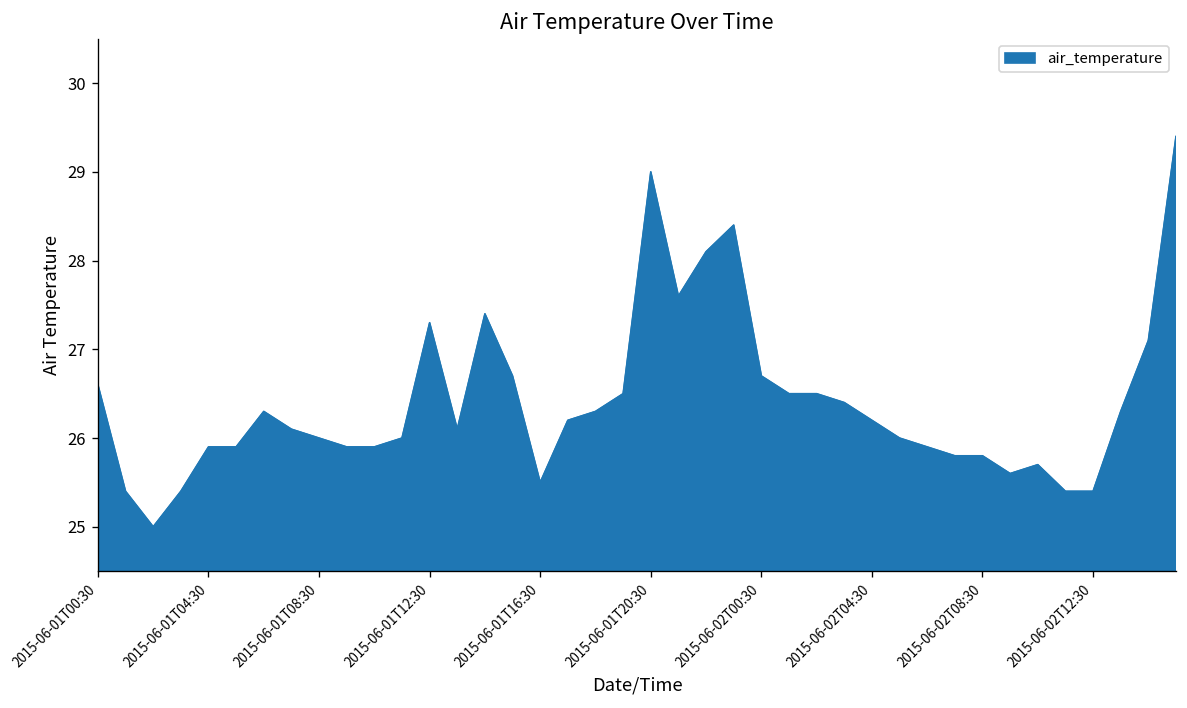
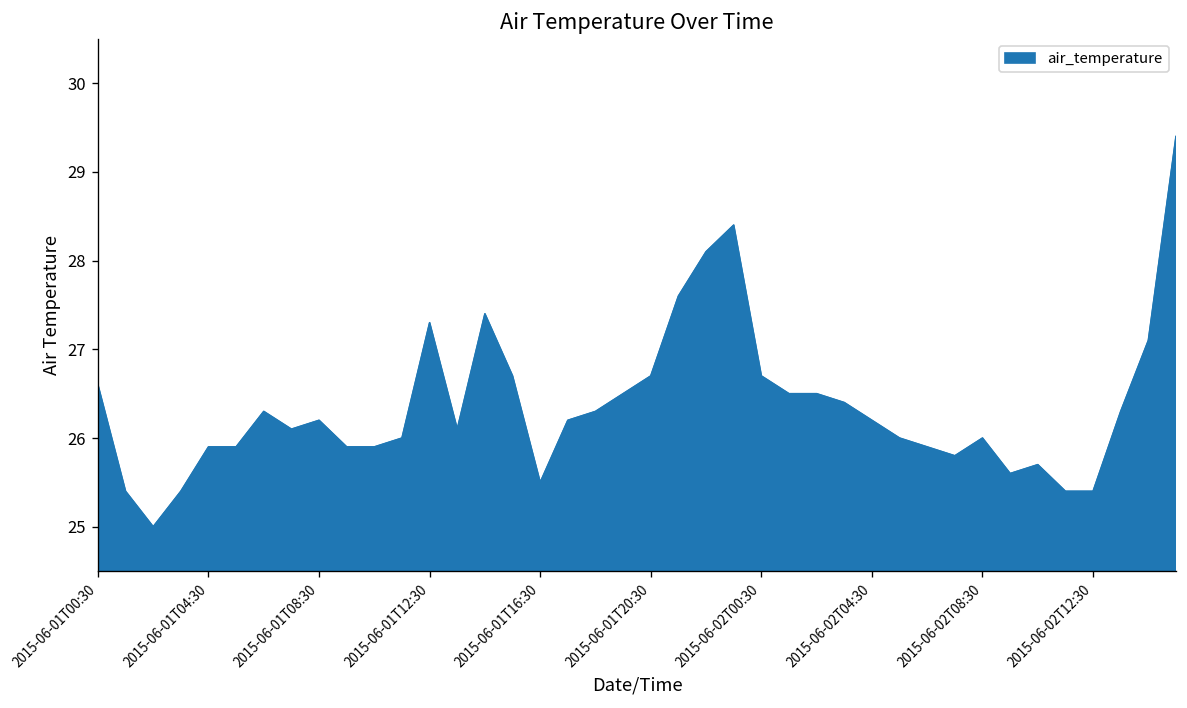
2015-06-01T08:30: 26.0 -> 26.2
2015-06-01T20:30: 29.0 -> 26.7
2015-06-02T08:30: 25.8 -> 26.0
